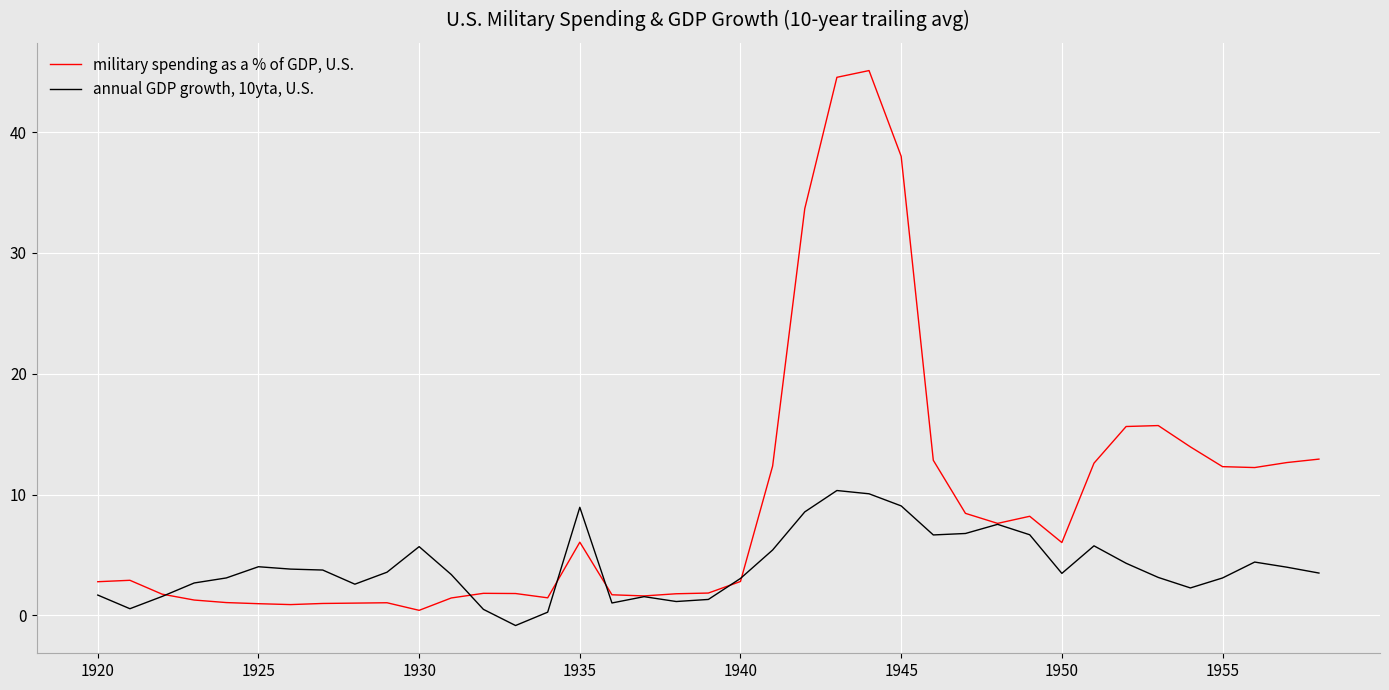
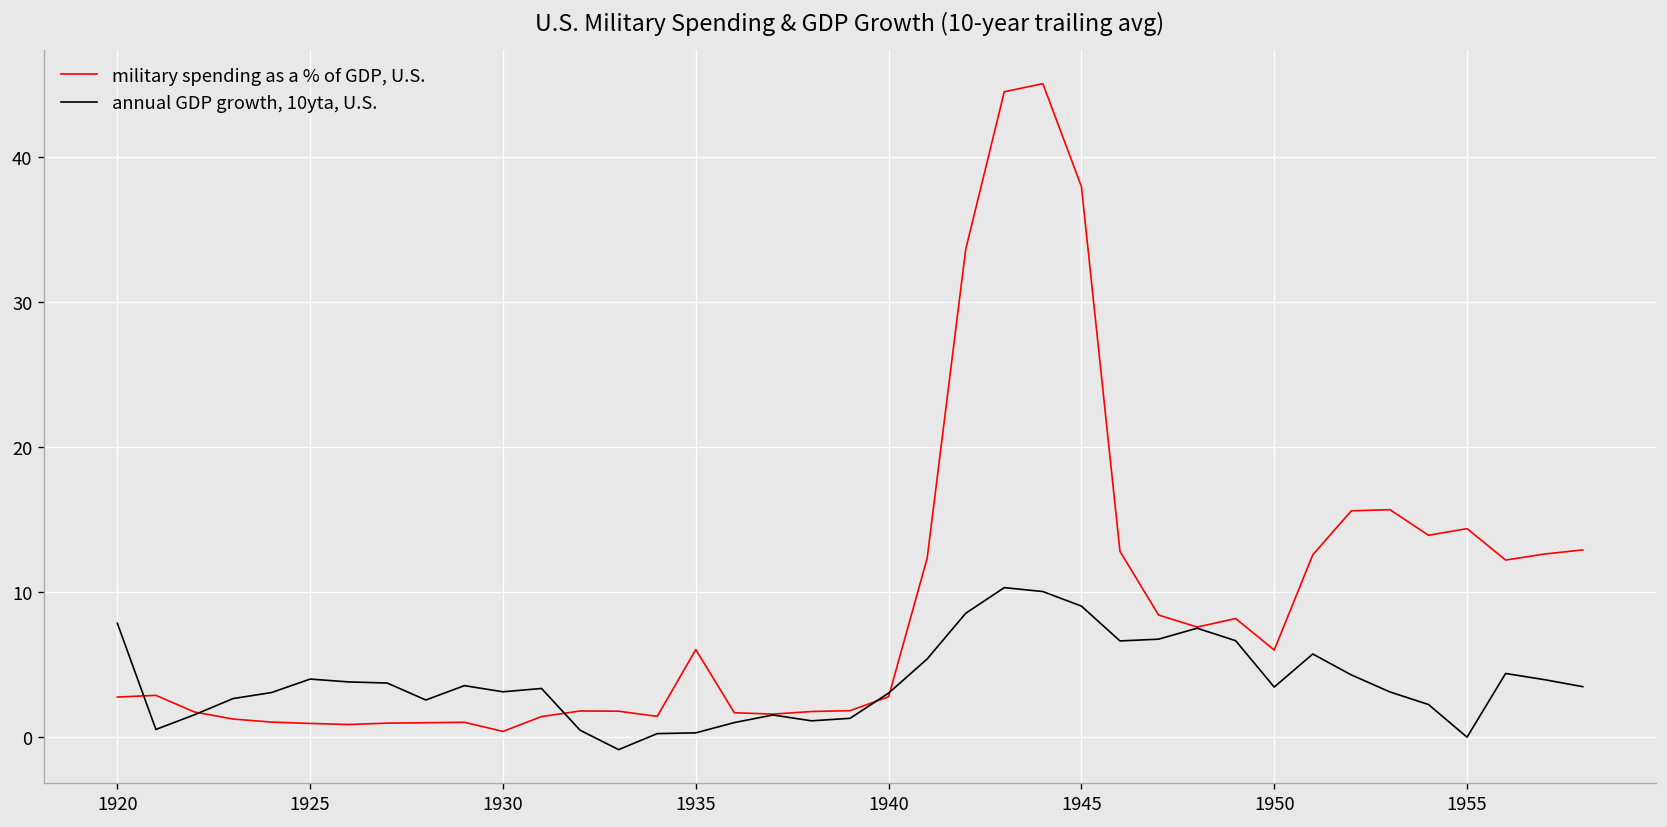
annual GDP growth, 10yta, U.S., 1920: 1.7 -> 7.9
annual GDP growth, 10yta, U.S., 1930: 5.7 -> 3.1
annual GDP growth, 10yta, U.S., 1935: 8.9 -> 0.3
military spending as a % of GDP, U.S., 1955: 12.3 -> 14.4
annual GDP growth, 10yta, U.S., 1955: 3.1 -> 0.0
